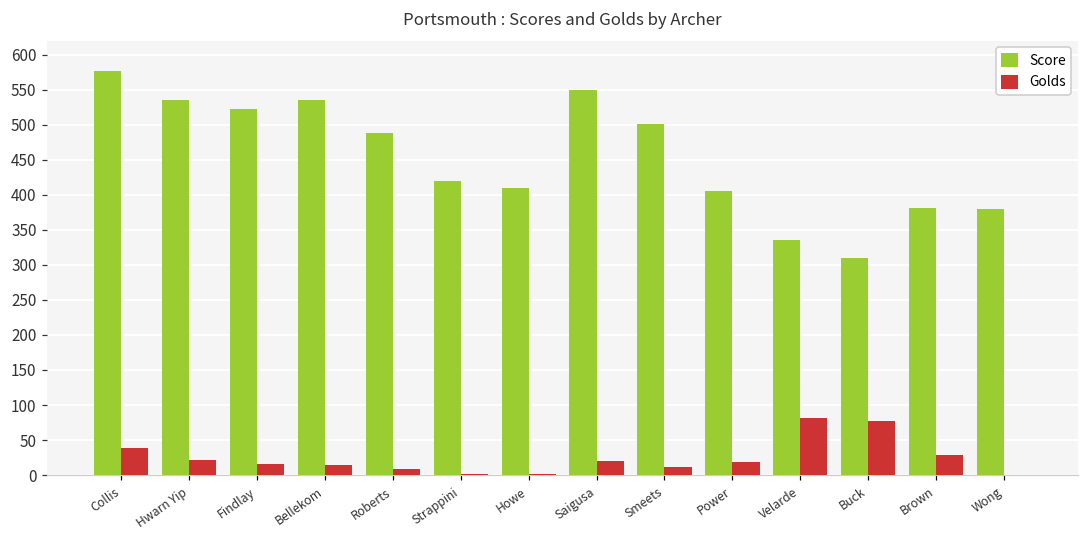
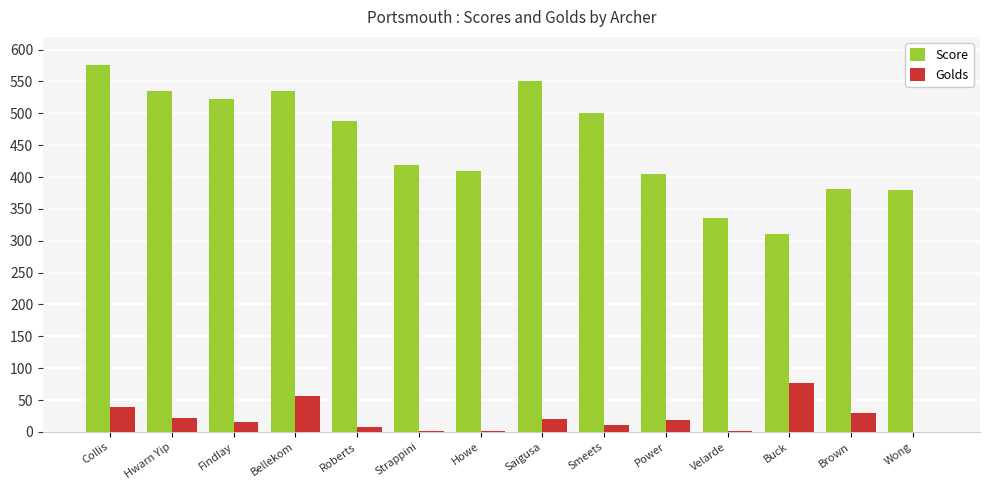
Golds, Bellekom: 20 -> 60
Golds, Velarde: 80 -> 0
